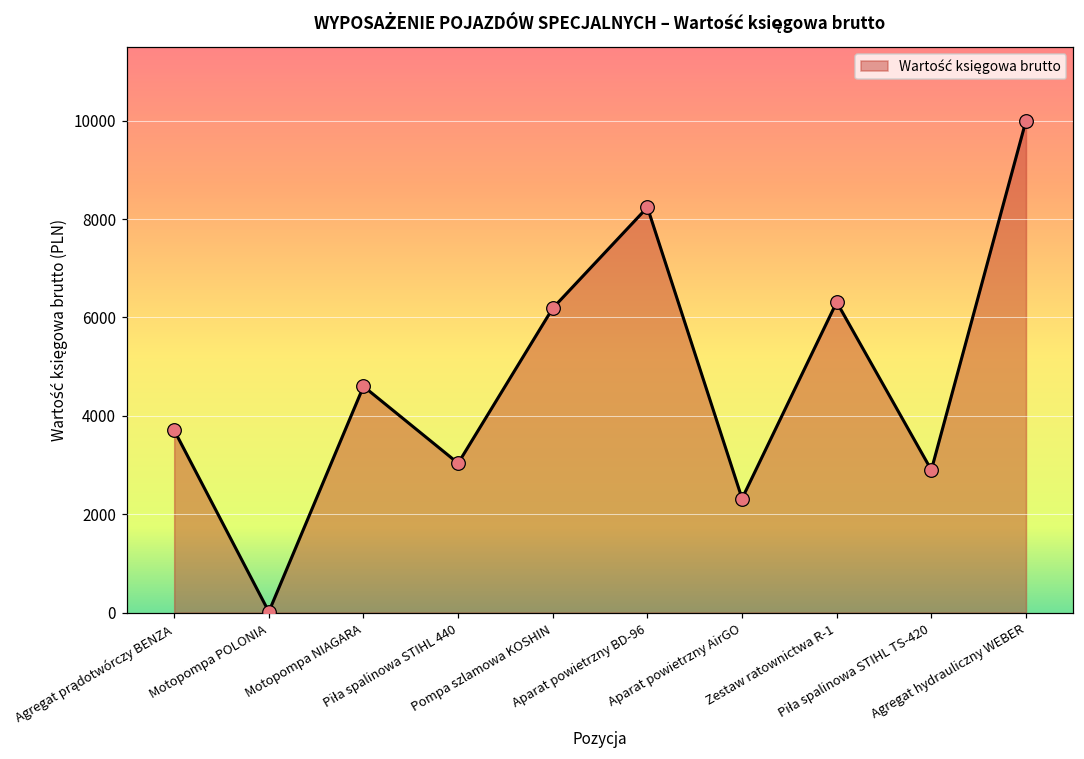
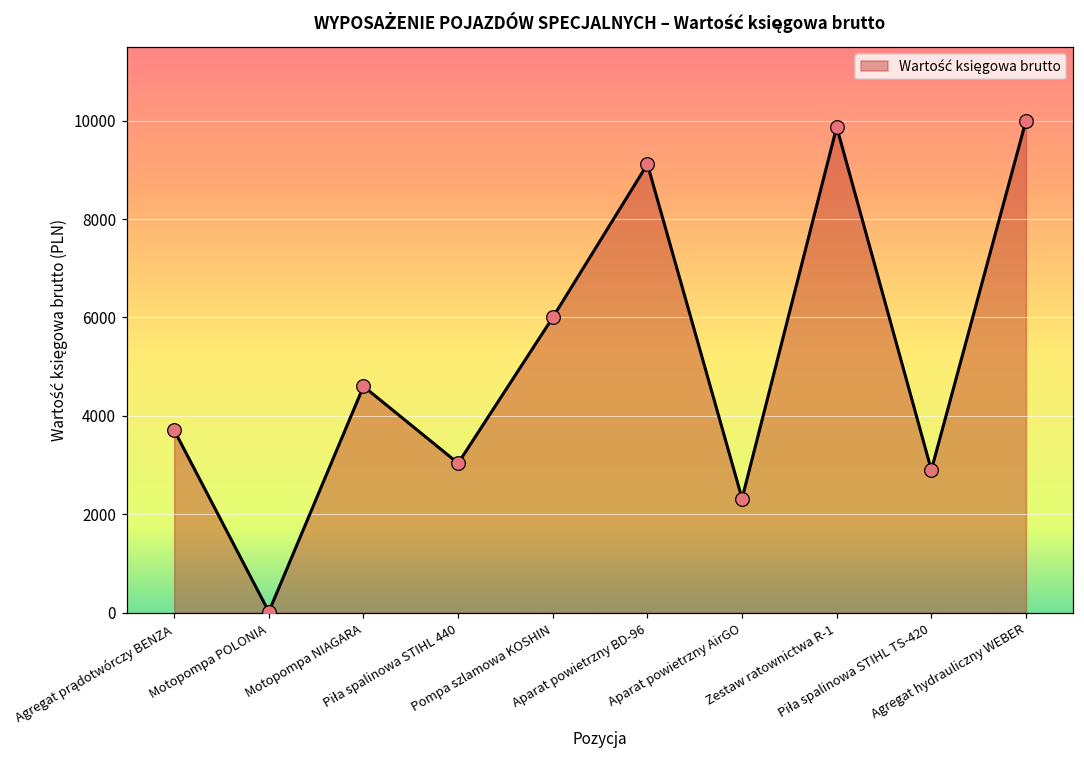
Pompa szlamowa KOSHIN: 6200 -> 6000
Aparat powietrzny BD-96: 8200 -> 9100
Zestaw ratownictwa R-1: 6300 -> 9900
